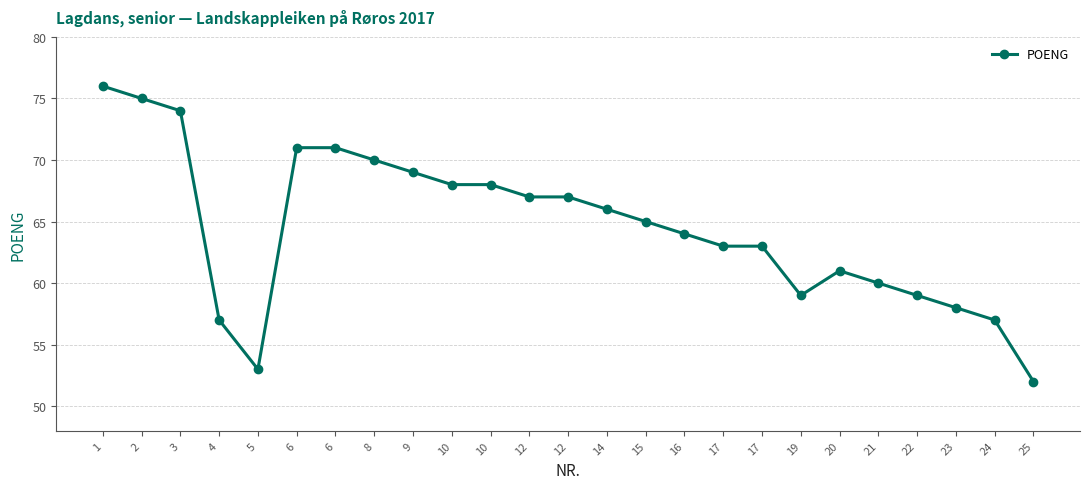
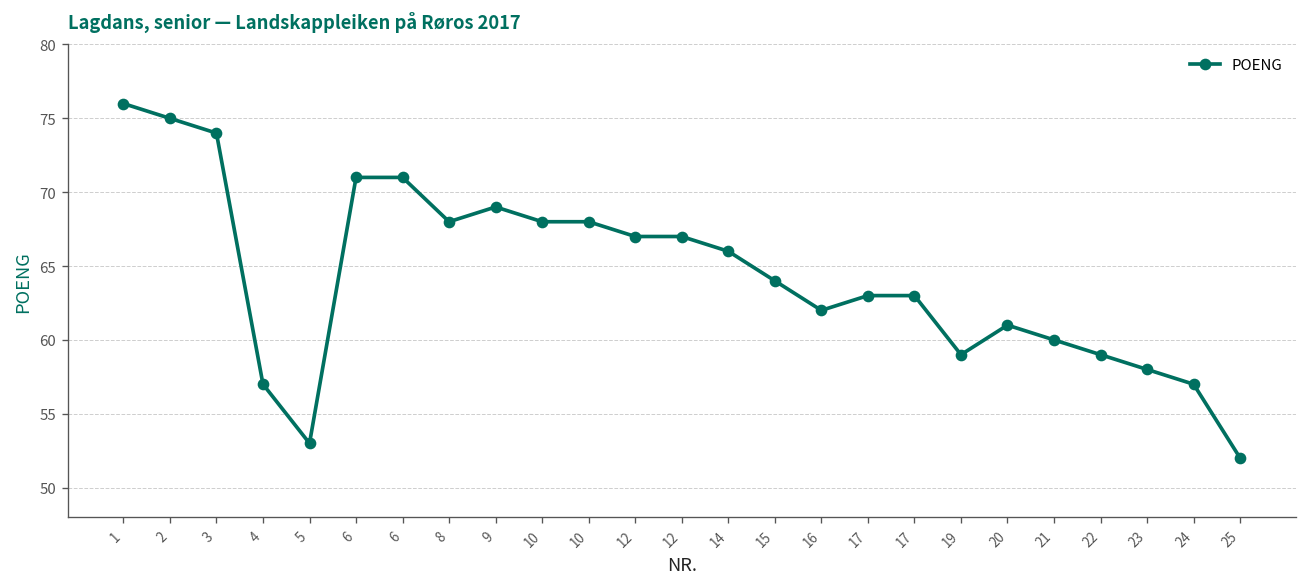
8: 70 -> 68
15: 65 -> 64
16: 64 -> 62
